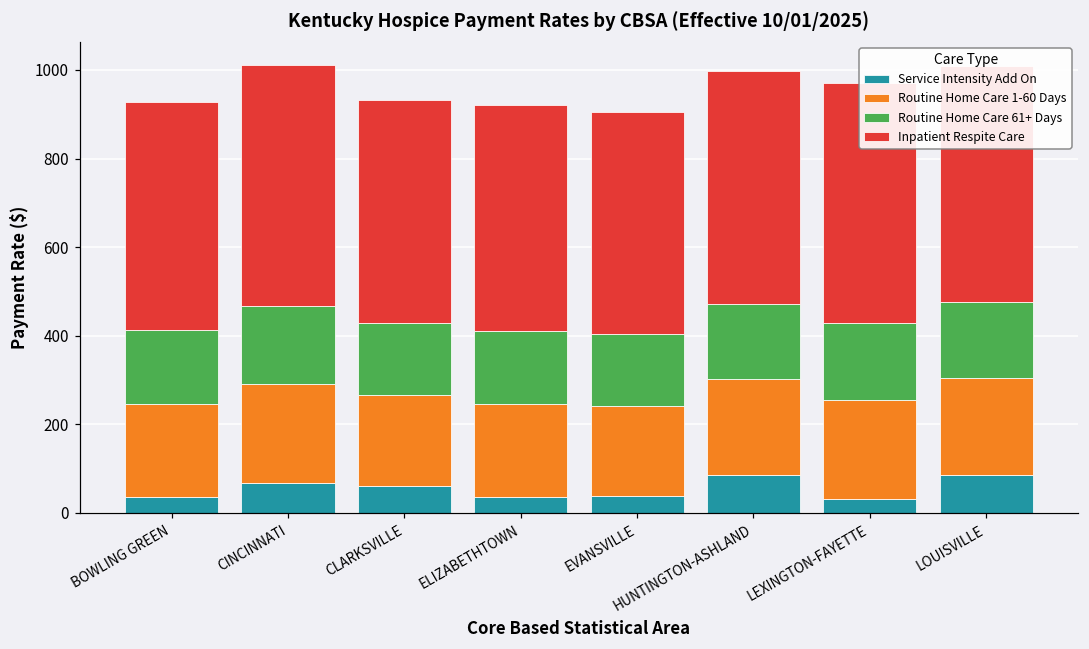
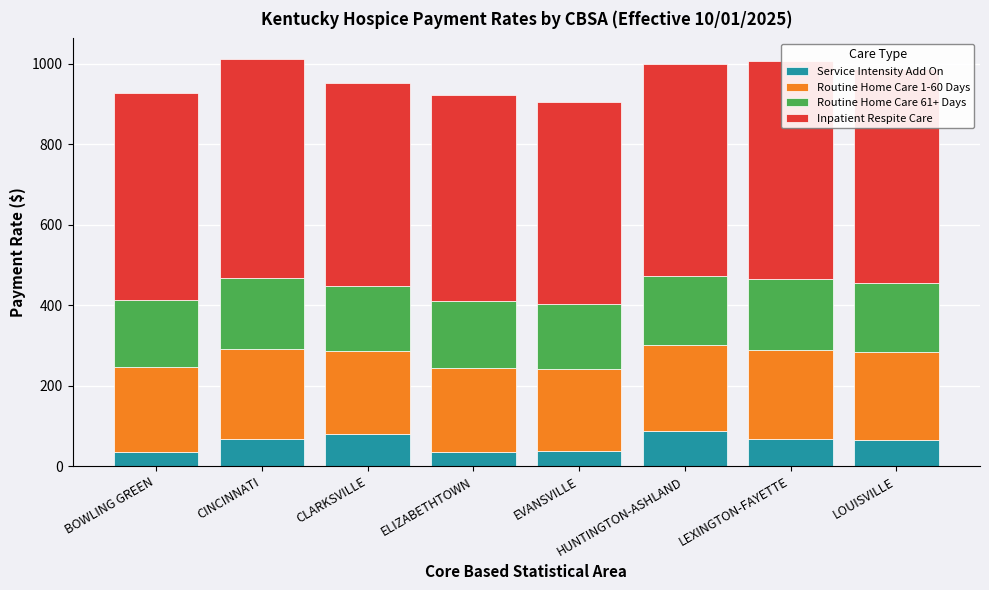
Service Intensity Add On, CLARKSVILLE: 60 -> 80
Service Intensity Add On, LEXINGTON-FAYETTE: 30 -> 70
Service Intensity Add On, LOUISVILLE: 90 -> 70
